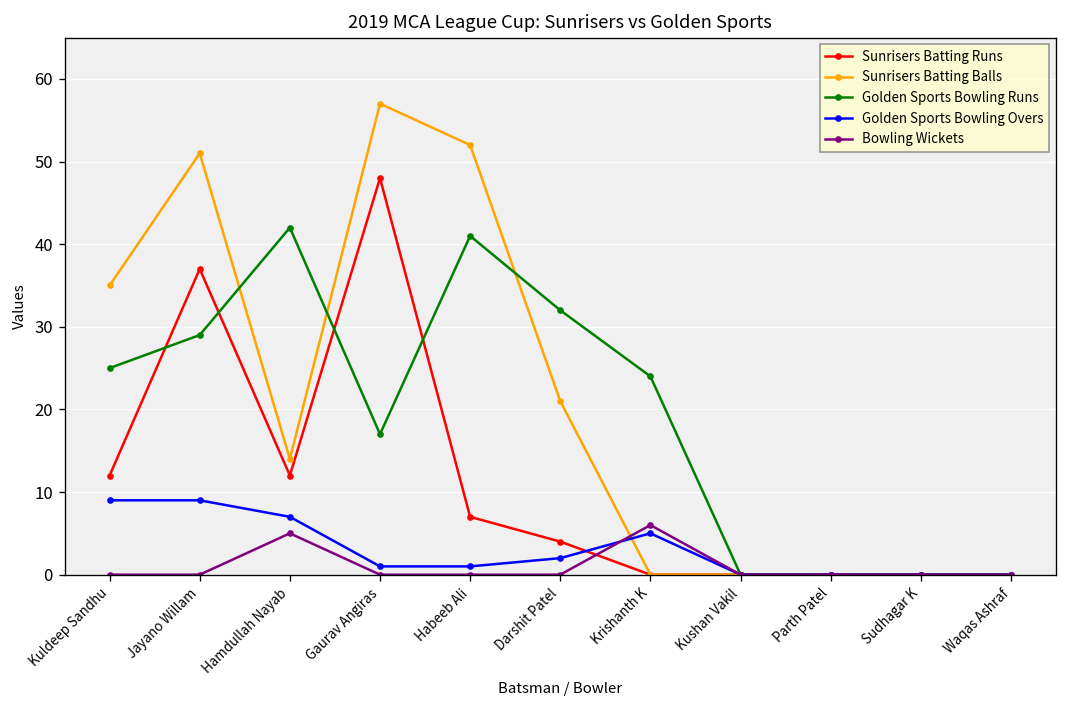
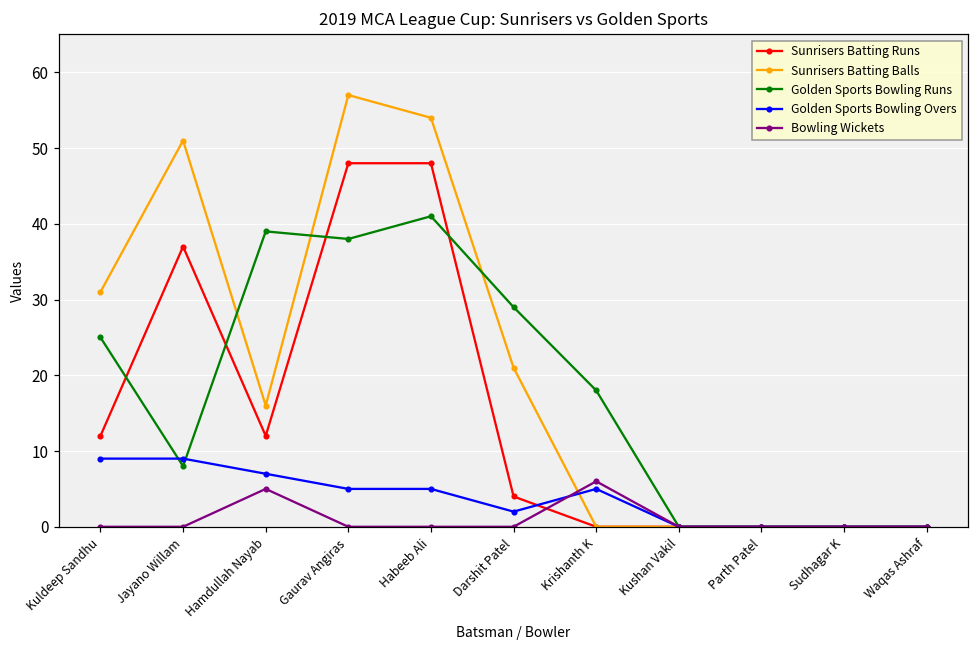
Sunrisers Batting Balls, Kuldeep Sandhu: 35 -> 31
Golden Sports Bowling Runs, Jayano Willam: 29 -> 8
Sunrisers Batting Balls, Hamdullah Nayab: 14 -> 16
Golden Sports Bowling Runs, Hamdullah Nayab: 42 -> 39
Golden Sports Bowling Runs, Gaurav Angiras: 17 -> 38
Golden Sports Bowling Overs, Gaurav Angiras: 1 -> 5
Sunrisers Batting Runs, Habeeb Ali: 7 -> 48
Sunrisers Batting Balls, Habeeb Ali: 52 -> 54
Golden Sports Bowling Overs, Habeeb Ali: 1 -> 5
Golden Sports Bowling Runs, Darshit Patel: 32 -> 29
Golden Sports Bowling Runs, Krishanth K: 24 -> 18
